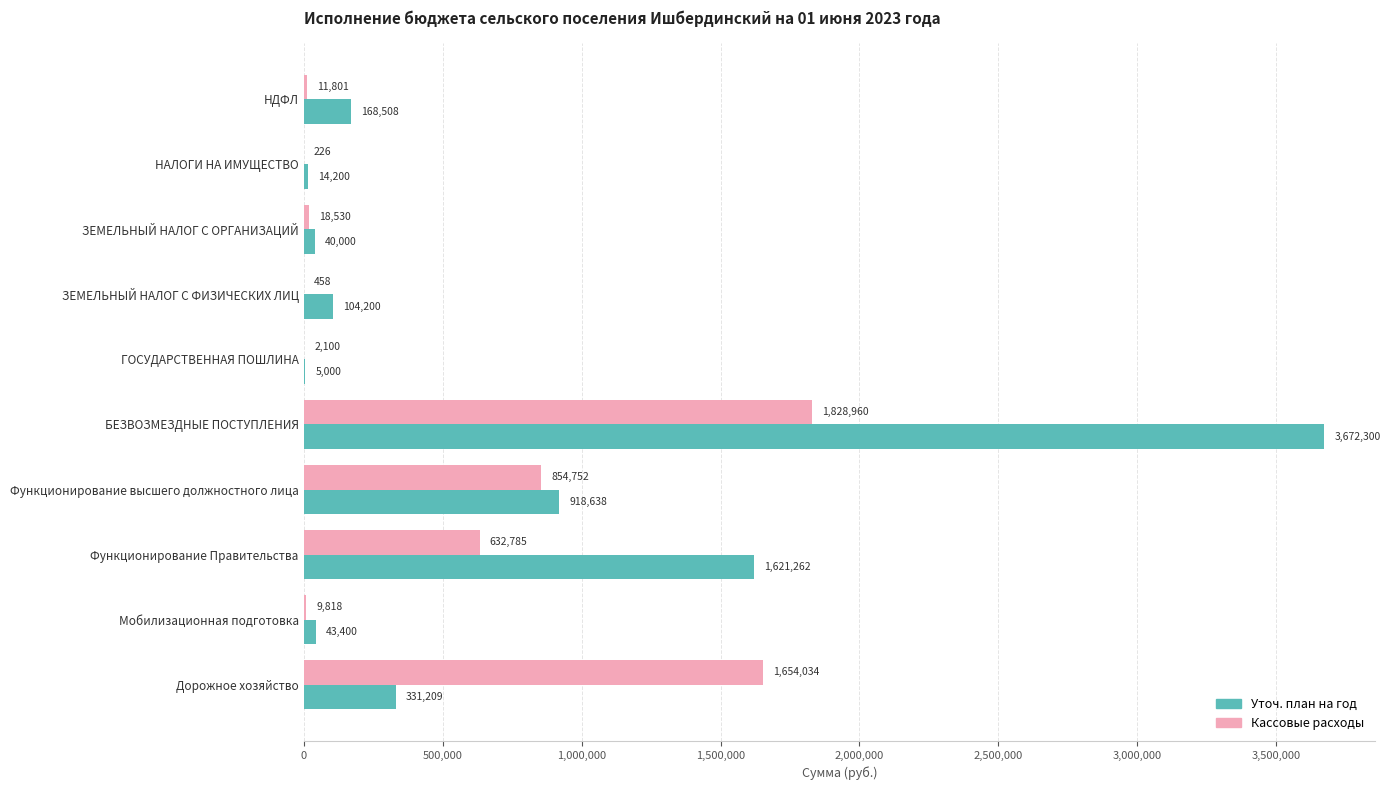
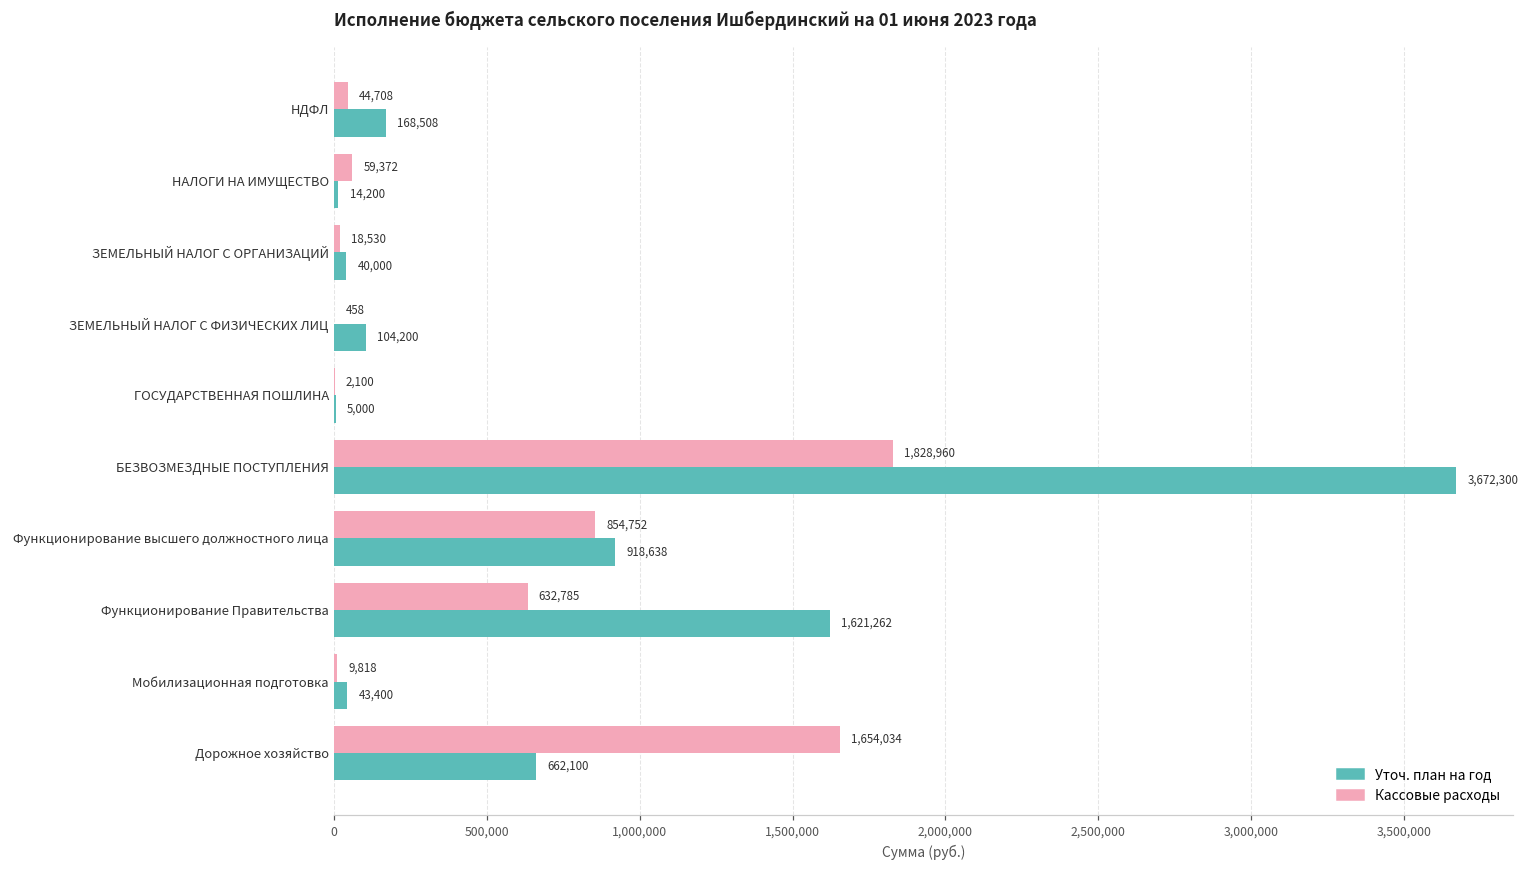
Кассовые расходы, НДФЛ: 11,801 -> 44,708
Кассовые расходы, НАЛОГИ НА ИМУЩЕСТВО: 226 -> 59,372
Уточ. план на год, Дорожное хозяйство: 331,209 -> 662,100
